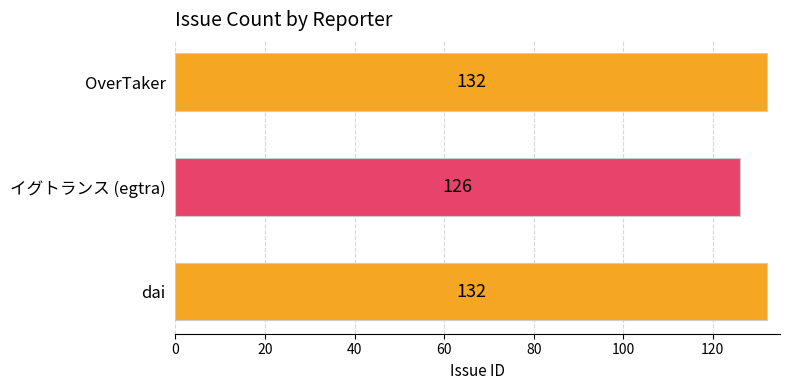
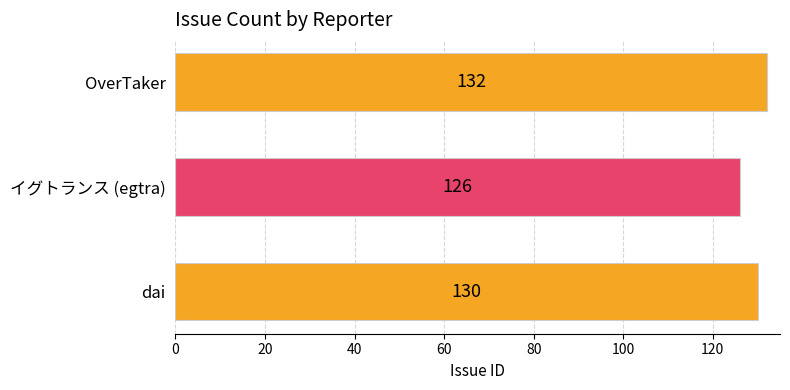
dai: 132 -> 130
